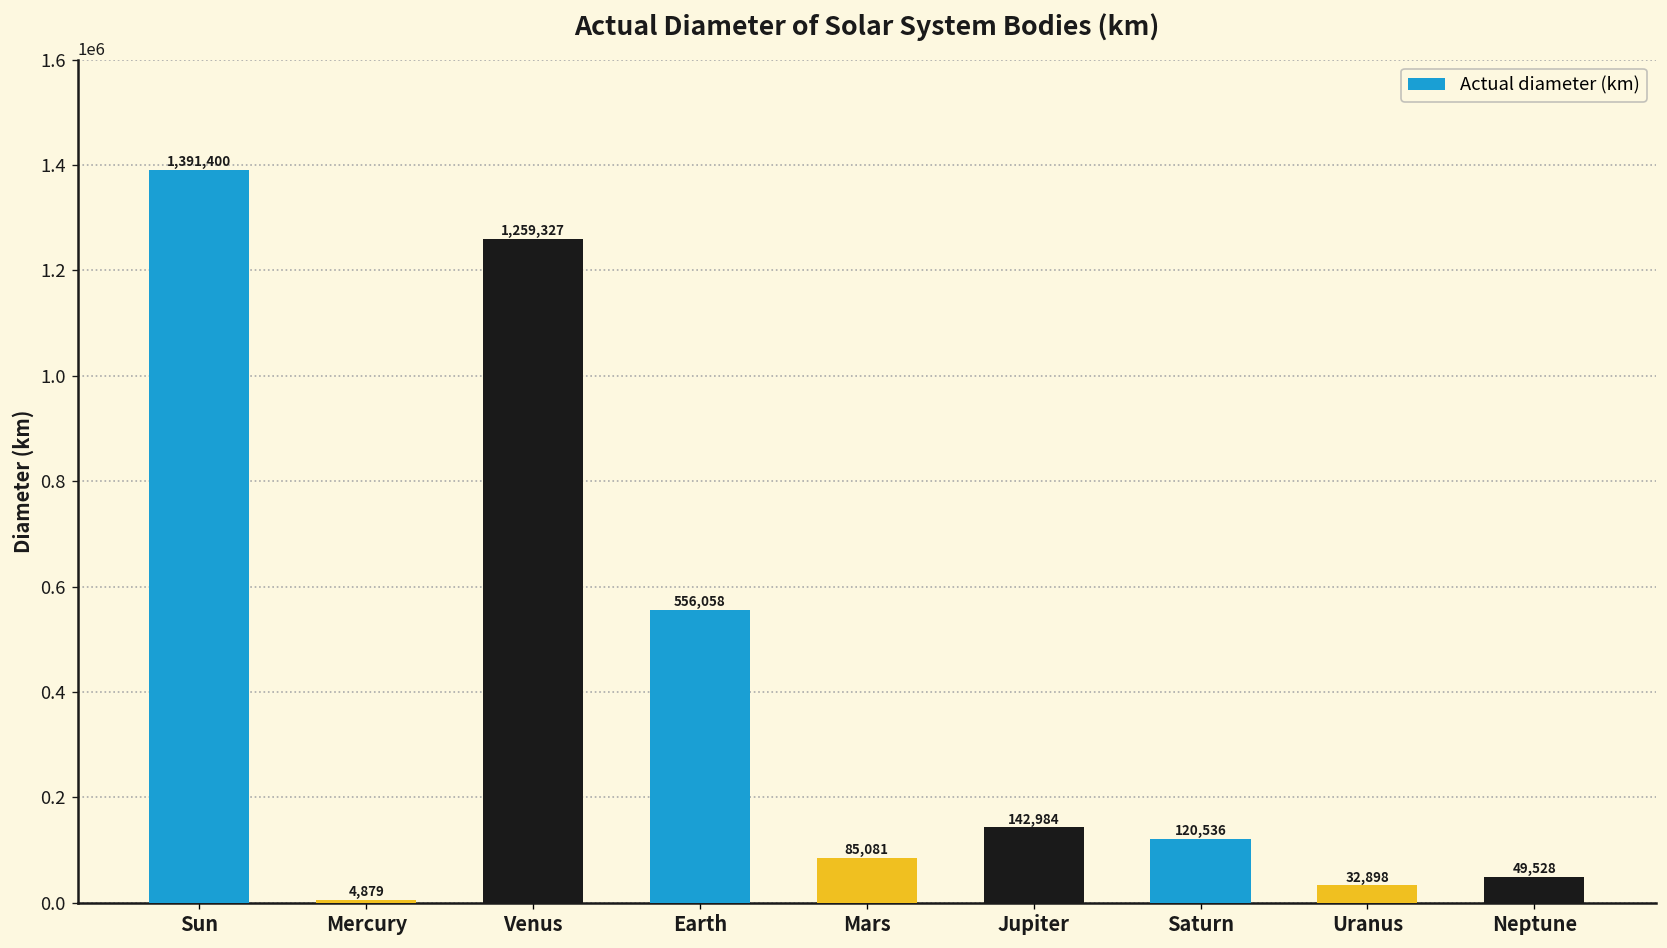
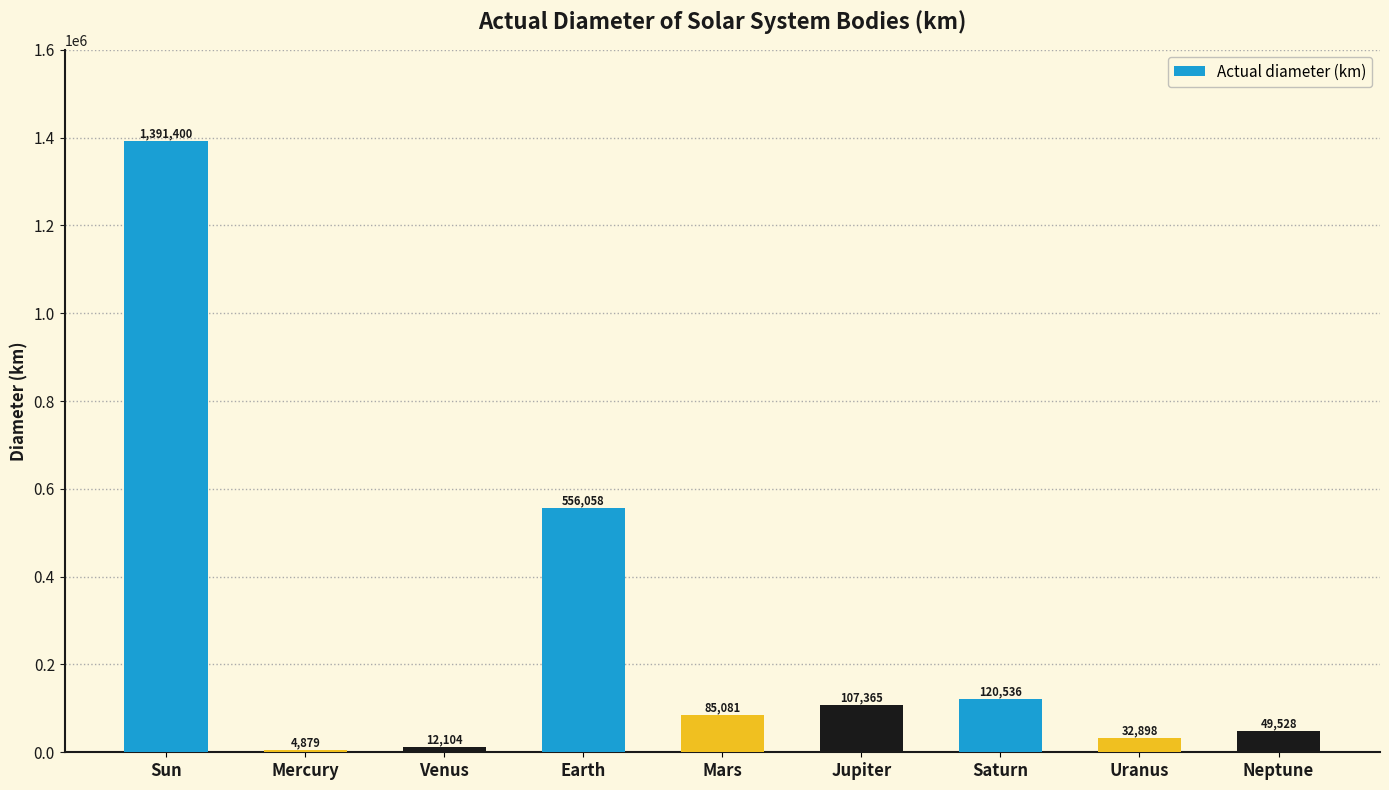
Venus: 1,259,327 -> 12,104
Jupiter: 142,984 -> 107,365
